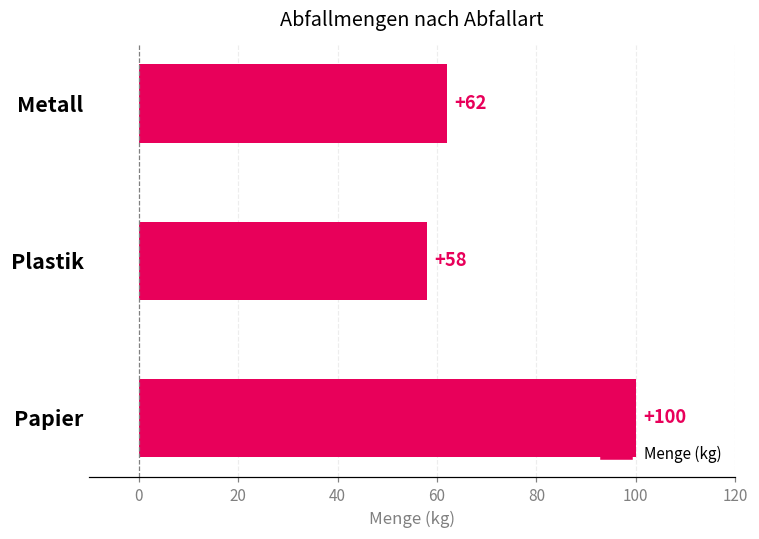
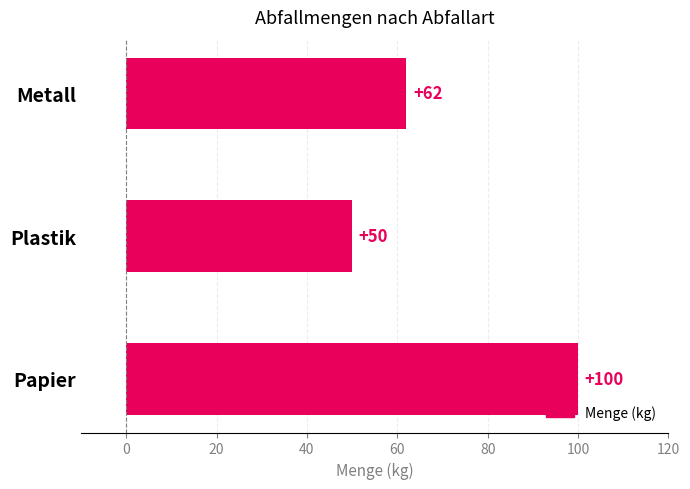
Plastik: +58 -> +50
